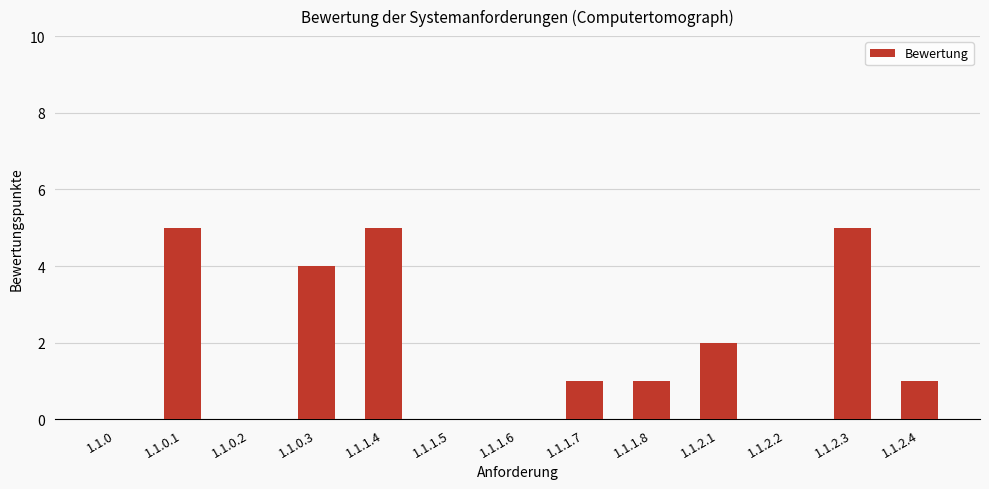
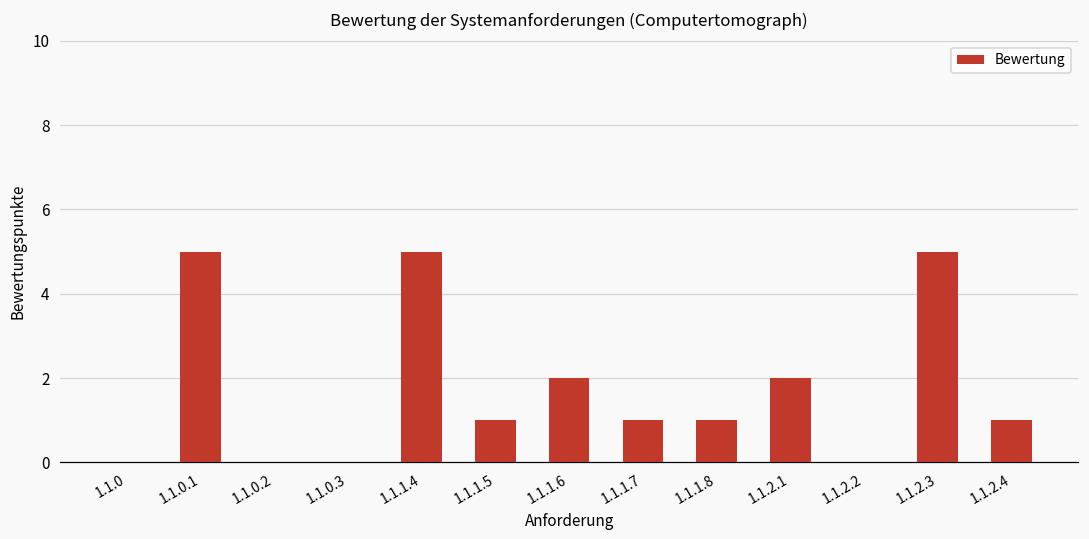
1.1.0.3: 4 -> 0
1.1.1.5: 0 -> 1
1.1.1.6: 0 -> 2
